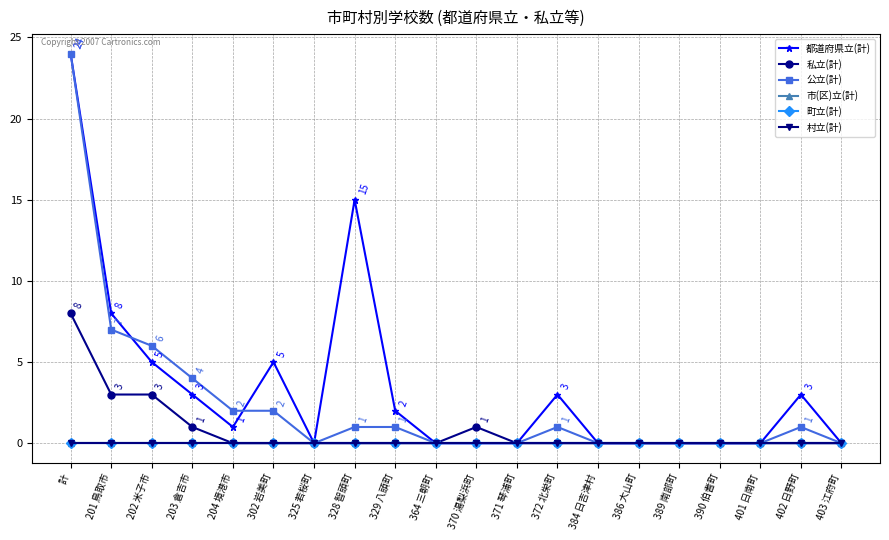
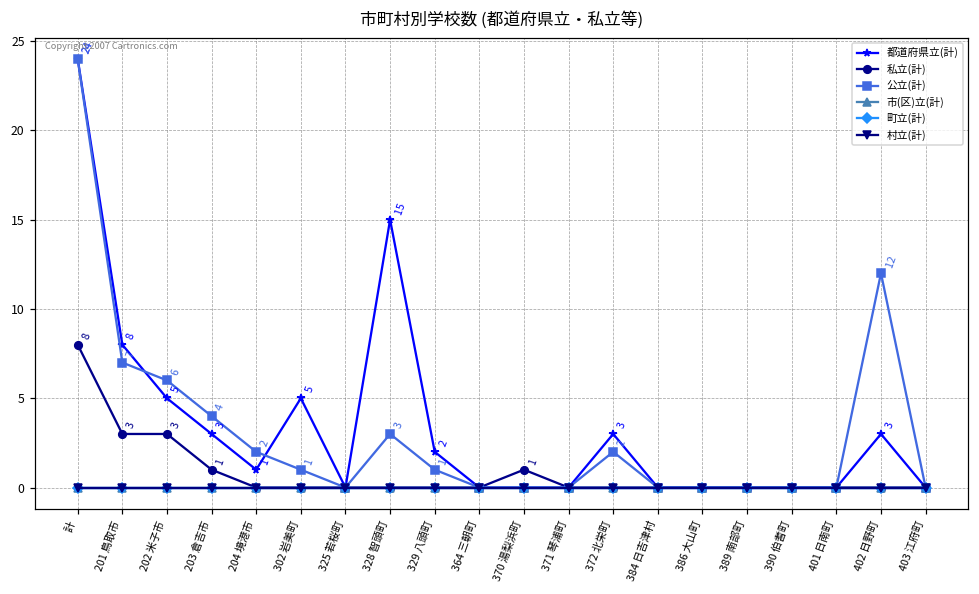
公立(計), 302 岩美町: 2 -> 1
公立(計), 328 智頭町: 1 -> 3
公立(計), 372 北栄町: 1 -> 2
公立(計), 402 日野町: 1 -> 12
